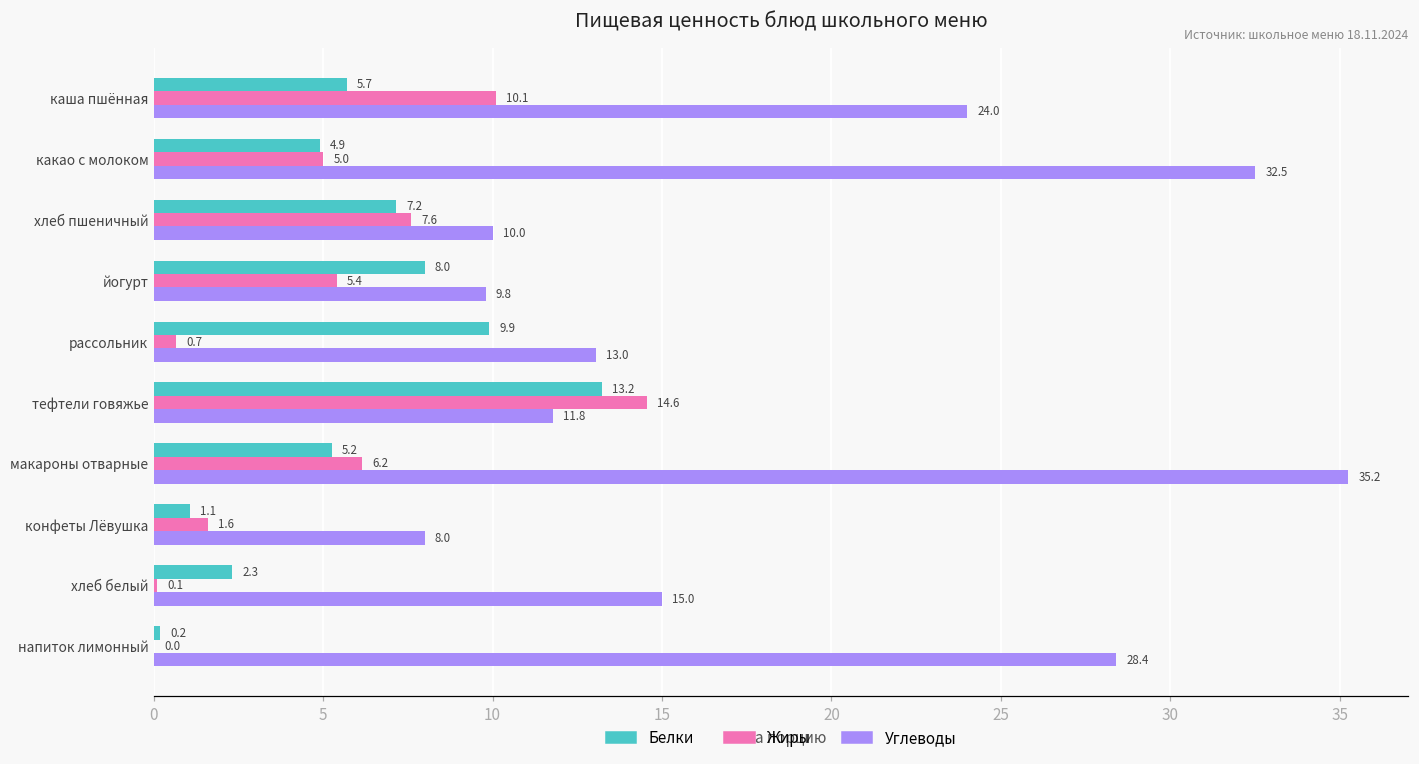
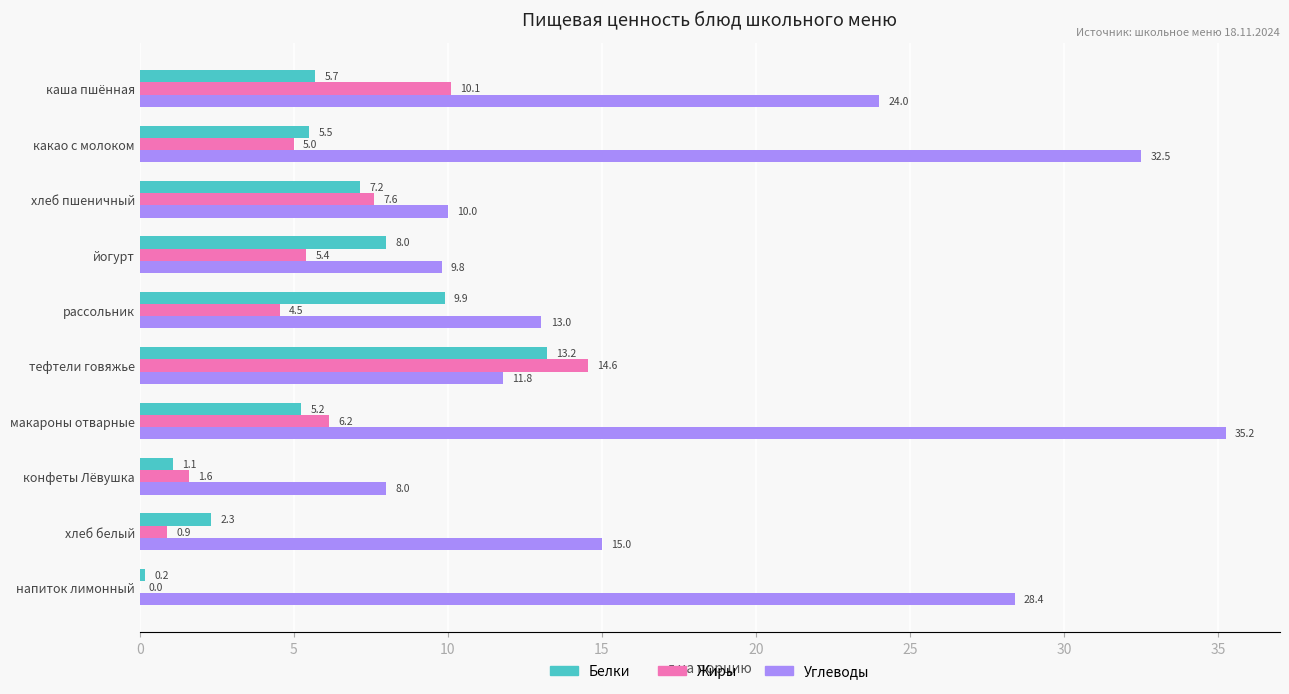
Белки, какао с молоком: 4.9 -> 5.5
Жиры, рассольник: 0.7 -> 4.5
Жиры, хлеб белый: 0.1 -> 0.9
